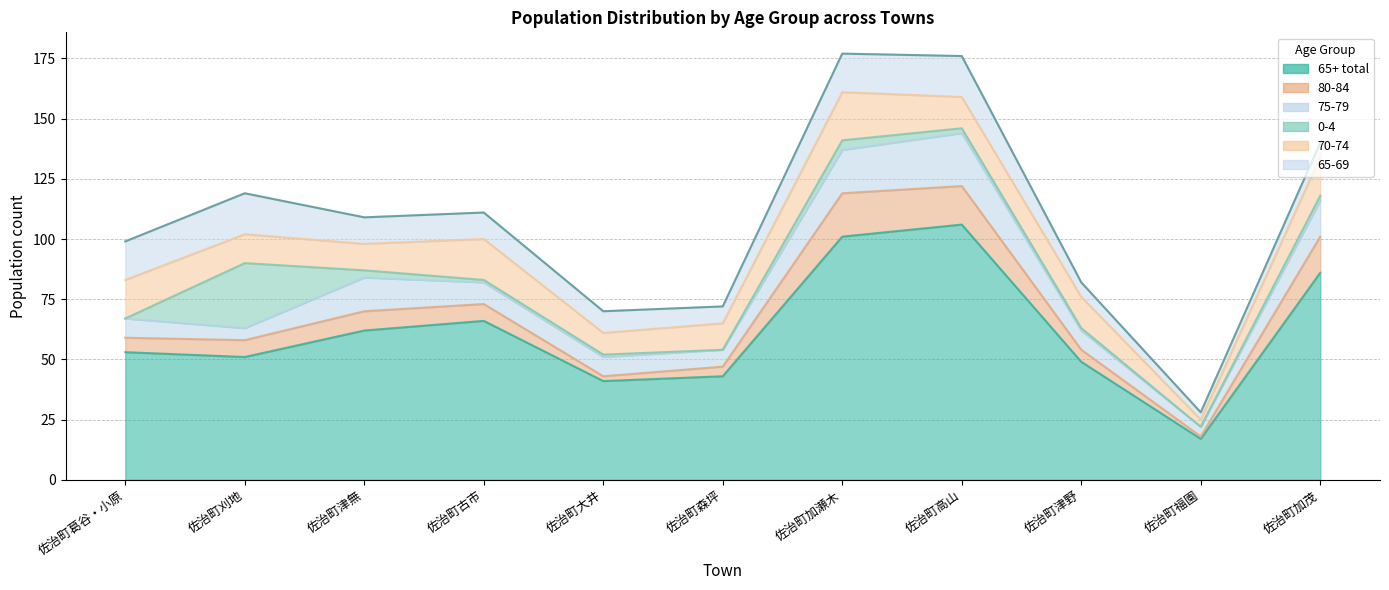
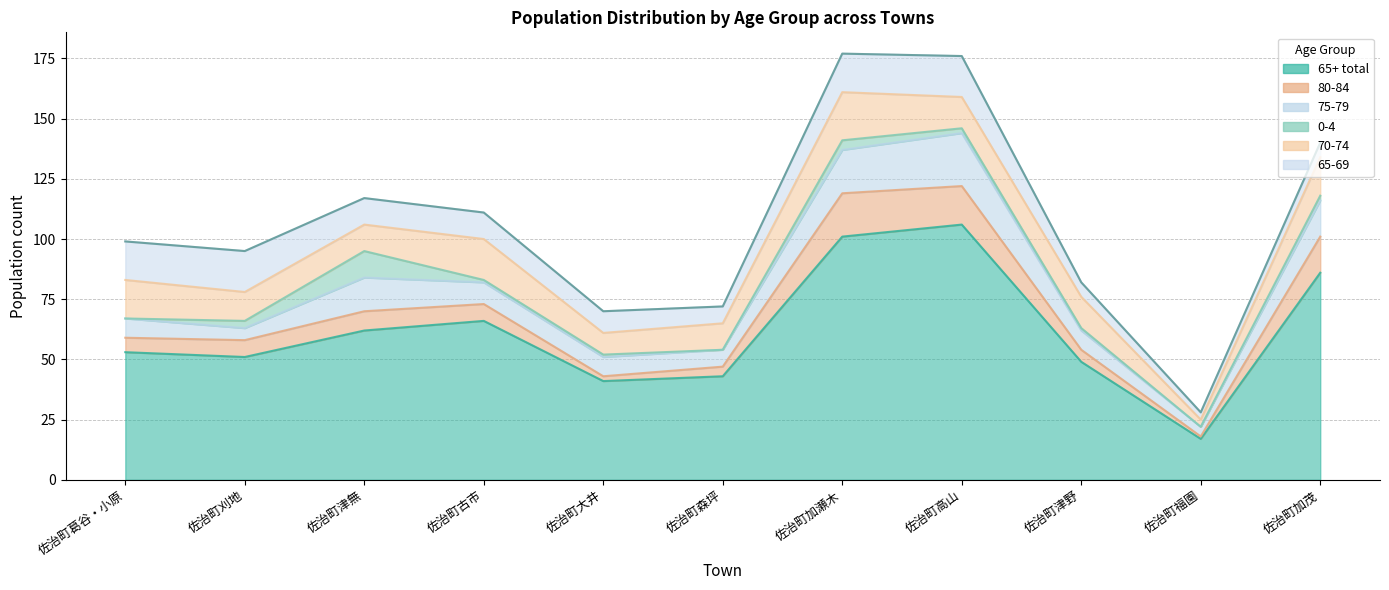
0-4, 佐治町刈地: 27 -> 3
0-4, 佐治町津無: 3 -> 11
